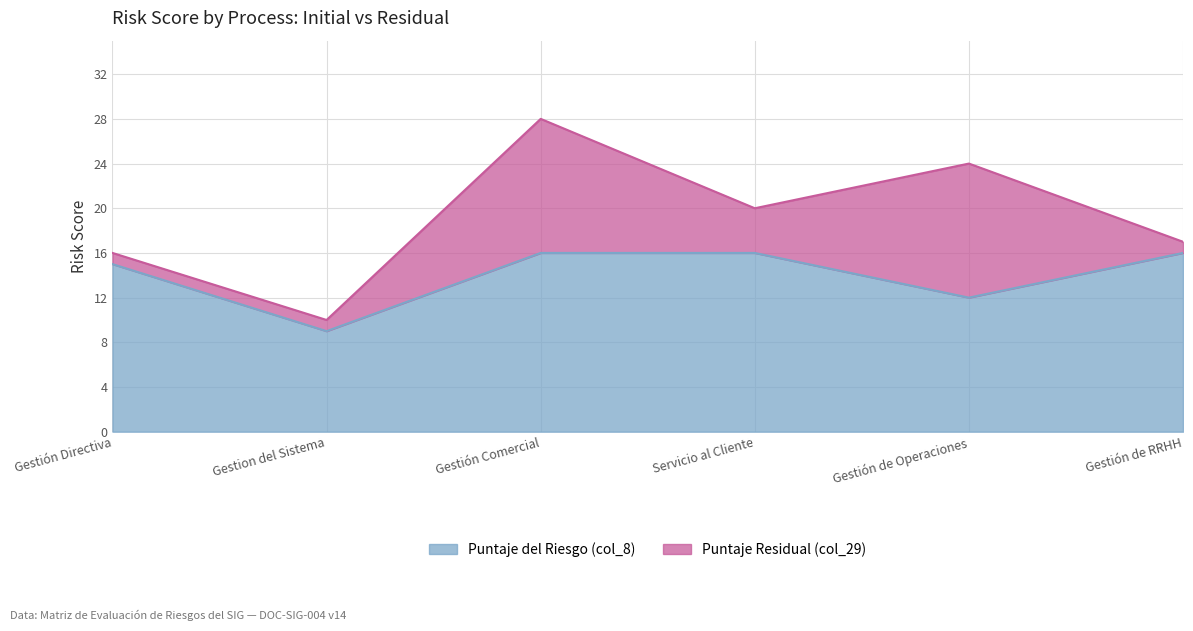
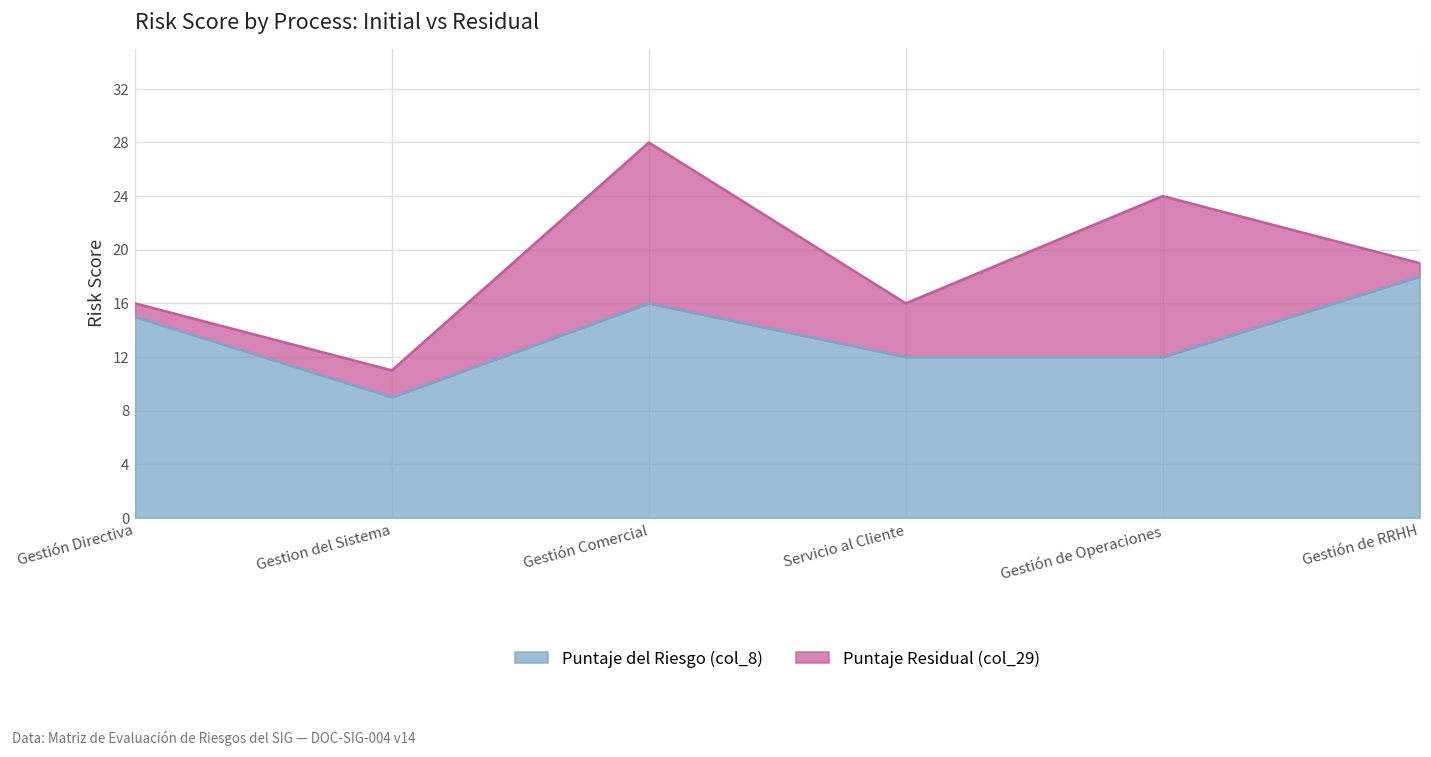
Puntaje Residual (col_29), Gestion del Sistema: 1 -> 2
Puntaje del Riesgo (col_8), Servicio al Cliente: 16 -> 12
Puntaje del Riesgo (col_8), Gestión de RRHH: 16 -> 18
